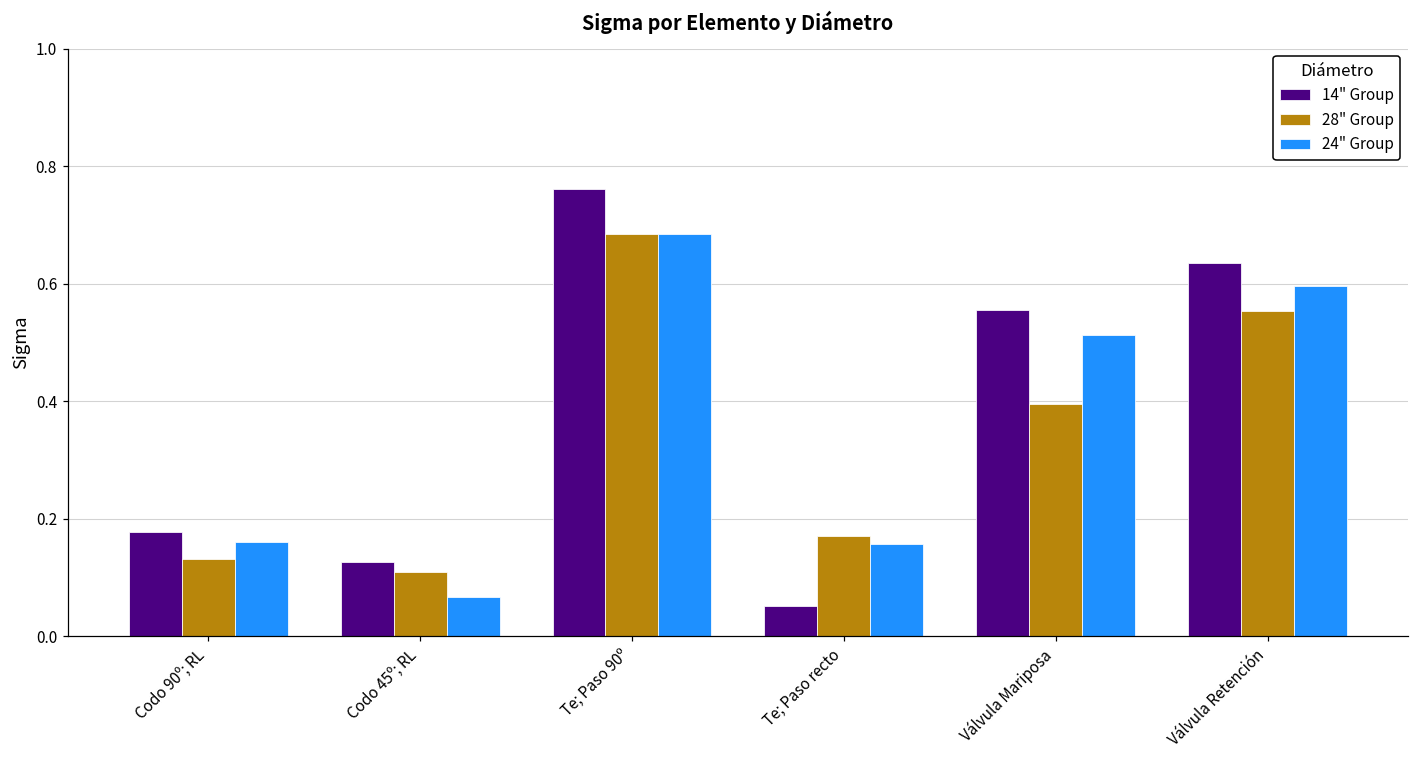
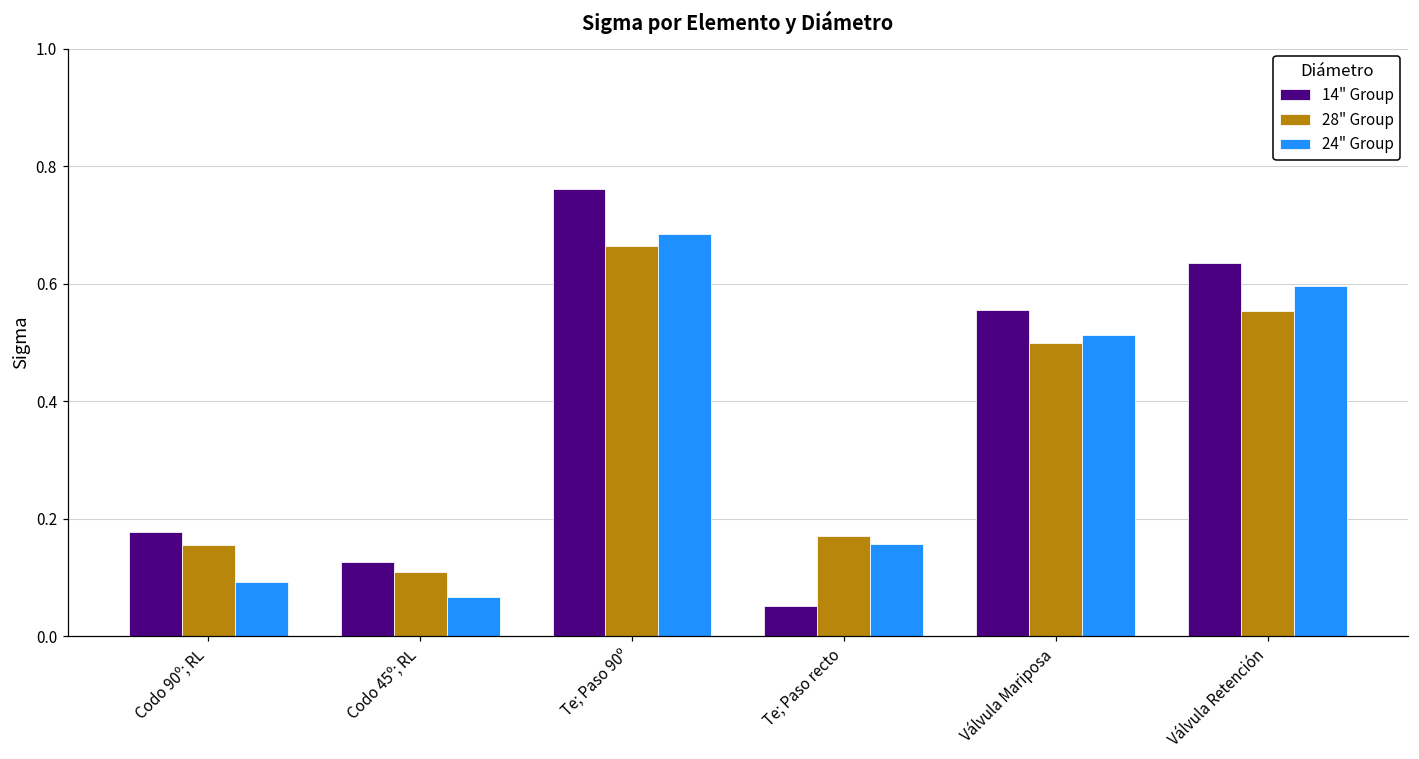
28" Group, Codo 90º; RL: 0.13 -> 0.16
24" Group, Codo 90º; RL: 0.16 -> 0.09
28" Group, Te; Paso 90º: 0.68 -> 0.66
28" Group, Válvula Mariposa: 0.40 -> 0.50
